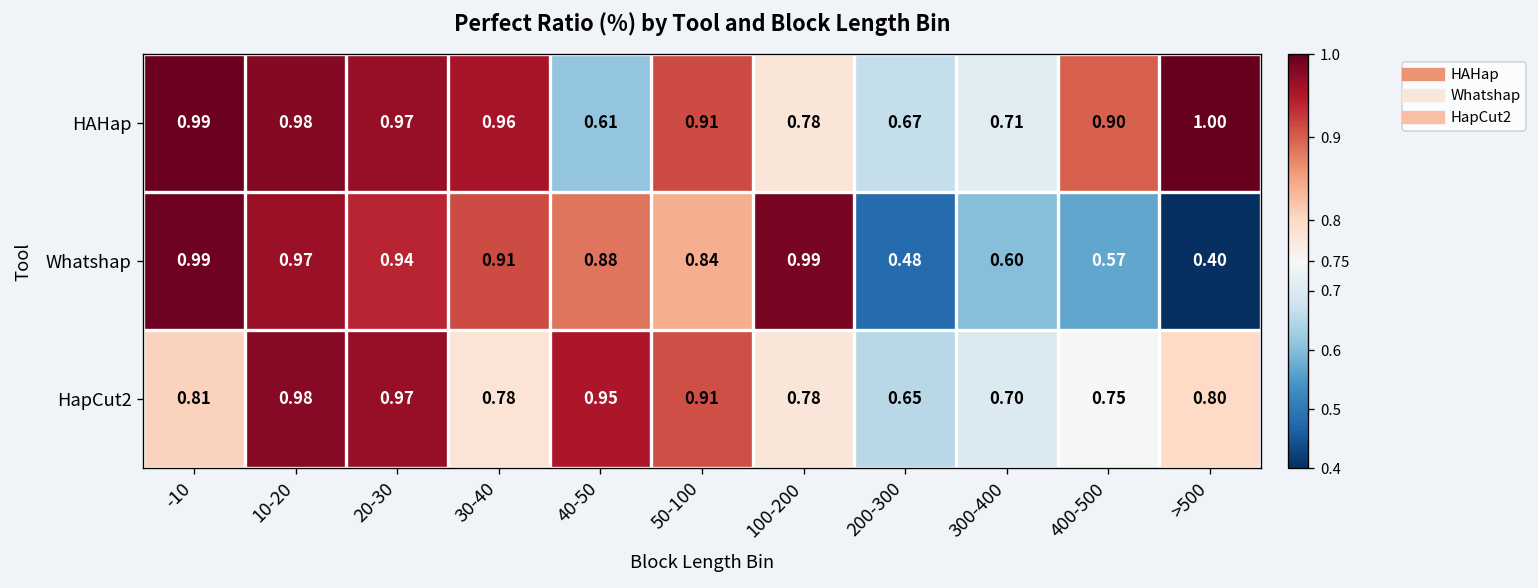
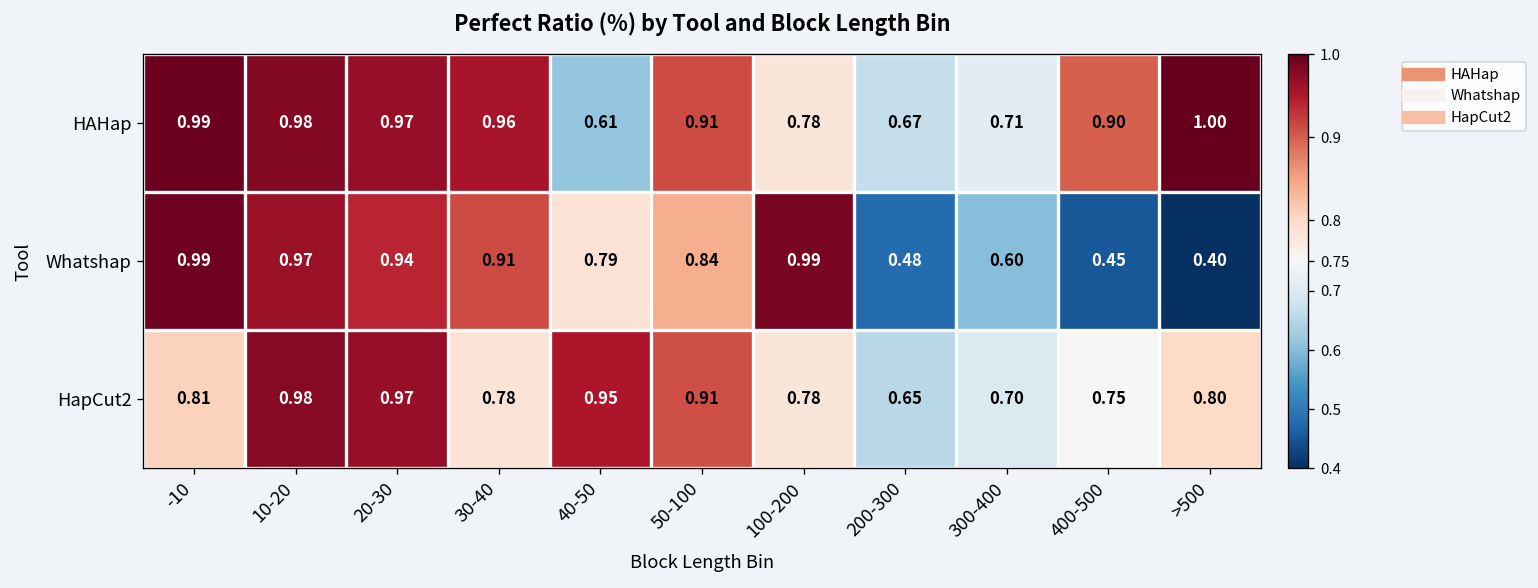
Whatshap, 40-50: 0.88 -> 0.79
Whatshap, 400-500: 0.57 -> 0.45
